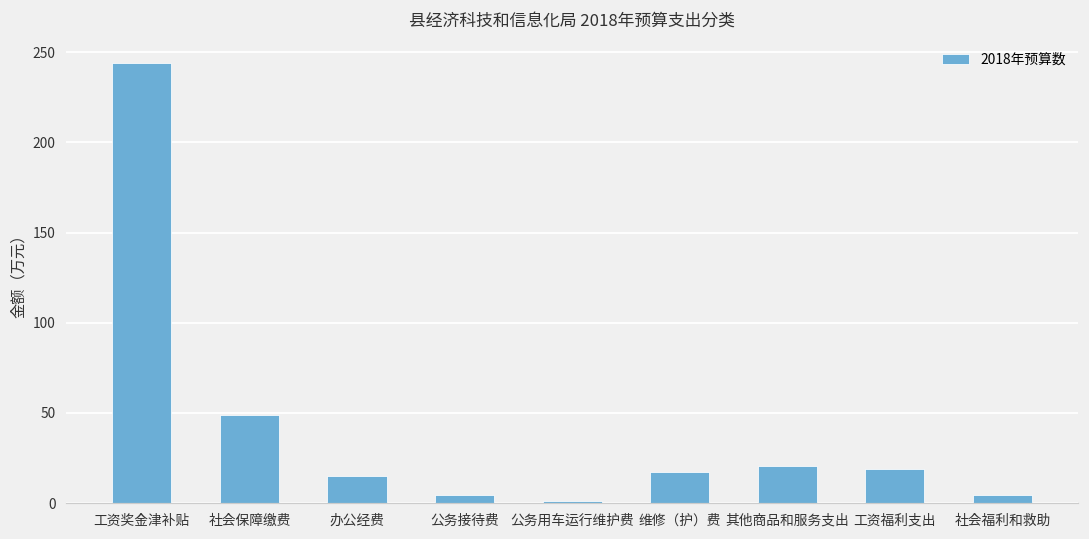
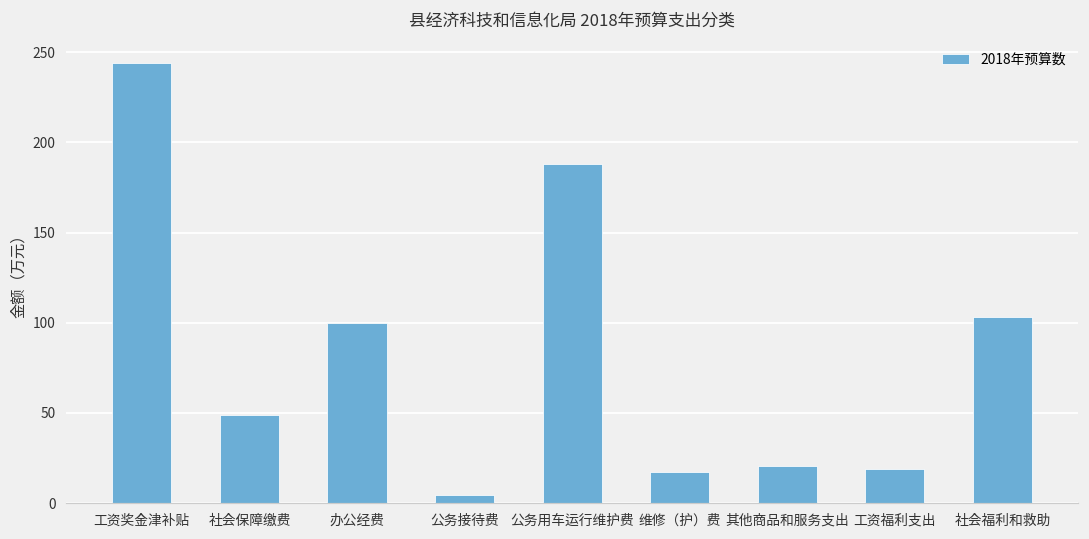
办公经费: 15 -> 100
公务用车运行维护费: 1 -> 188
社会福利和救助: 4 -> 103
